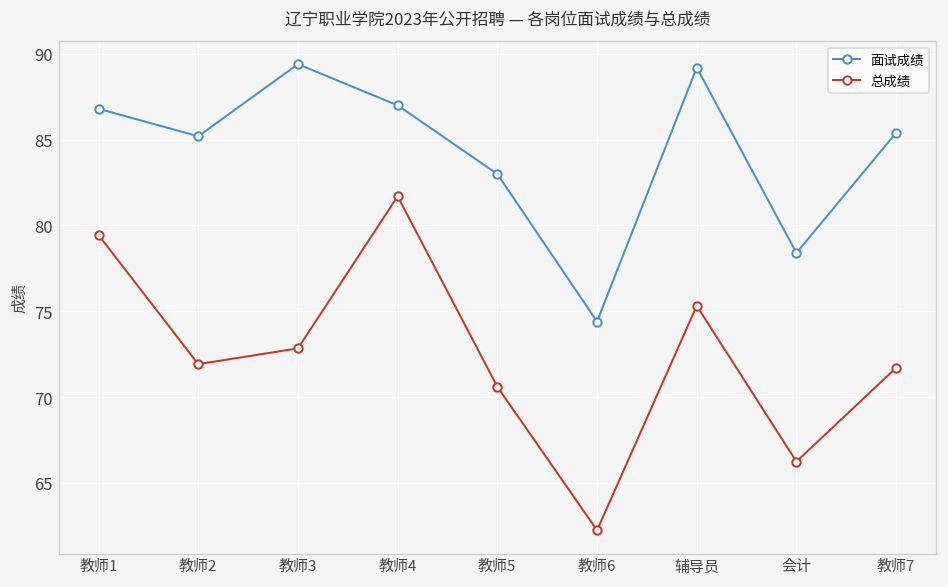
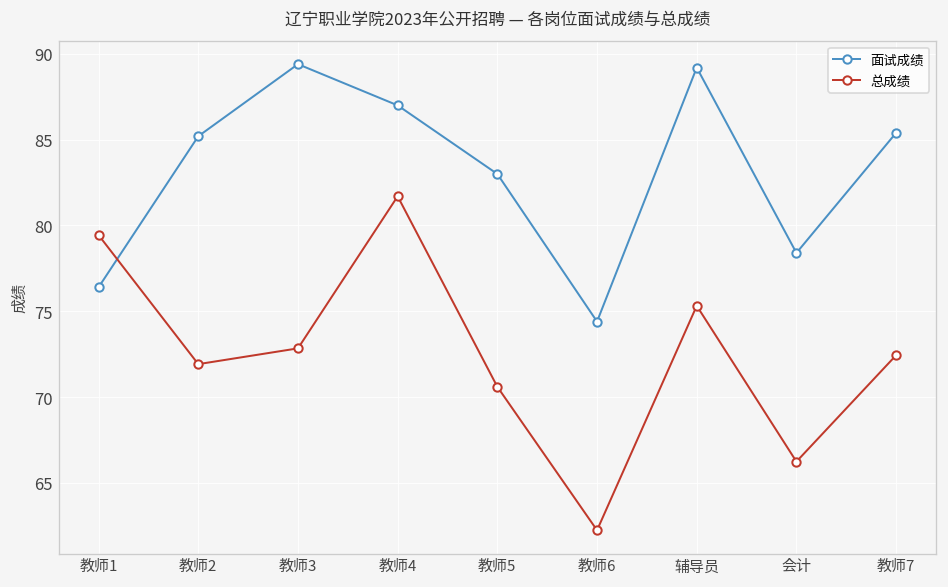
面试成绩, 教师1: 86.8 -> 76.4
总成绩, 教师7: 71.7 -> 72.4
